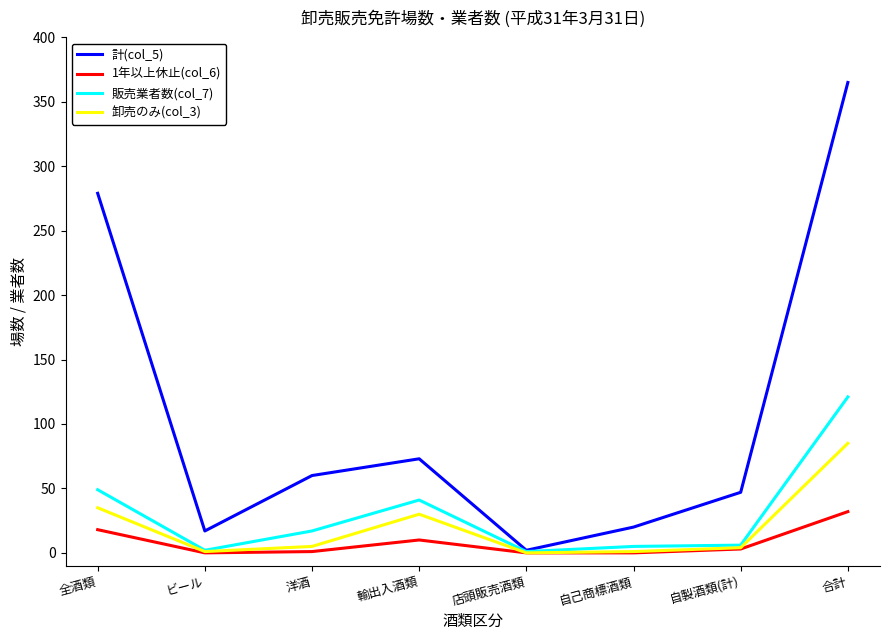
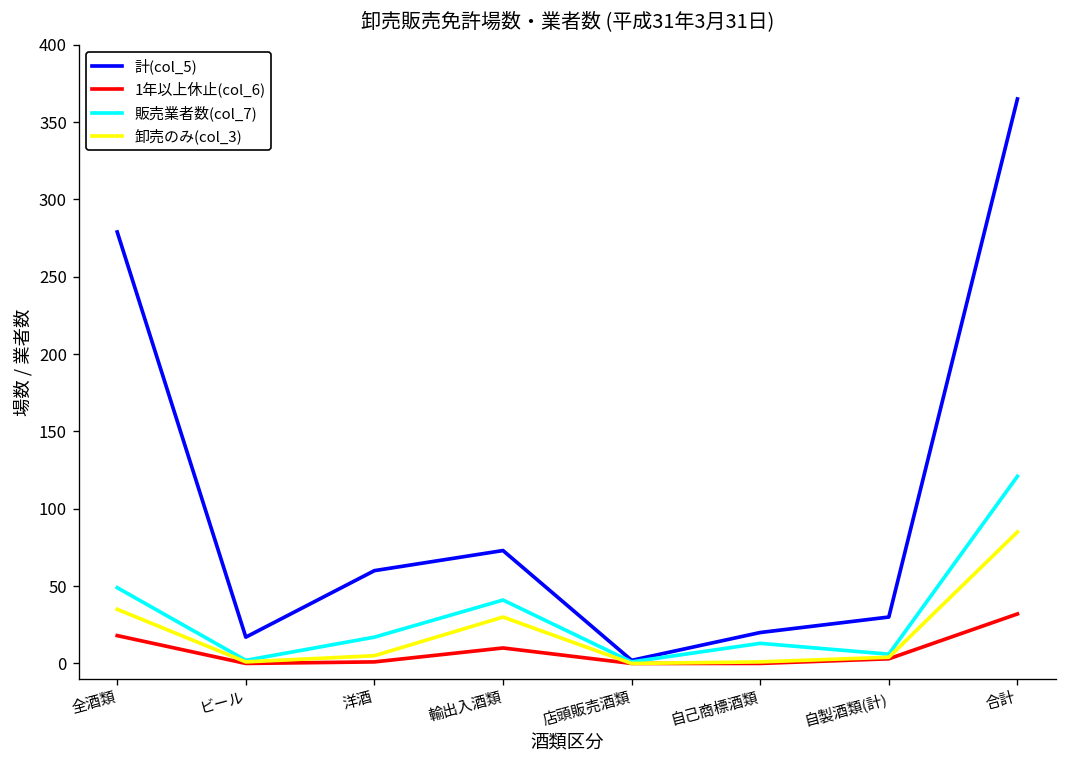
販売業者数(col_7), 自己商標酒類: 5 -> 13
計(col_5), 自製酒類(計): 47 -> 30
